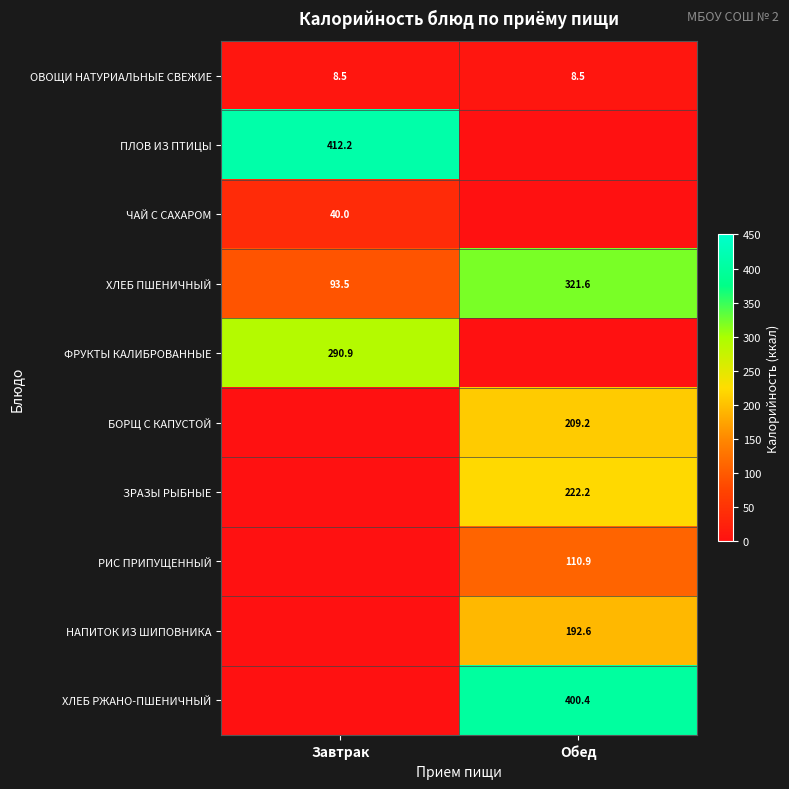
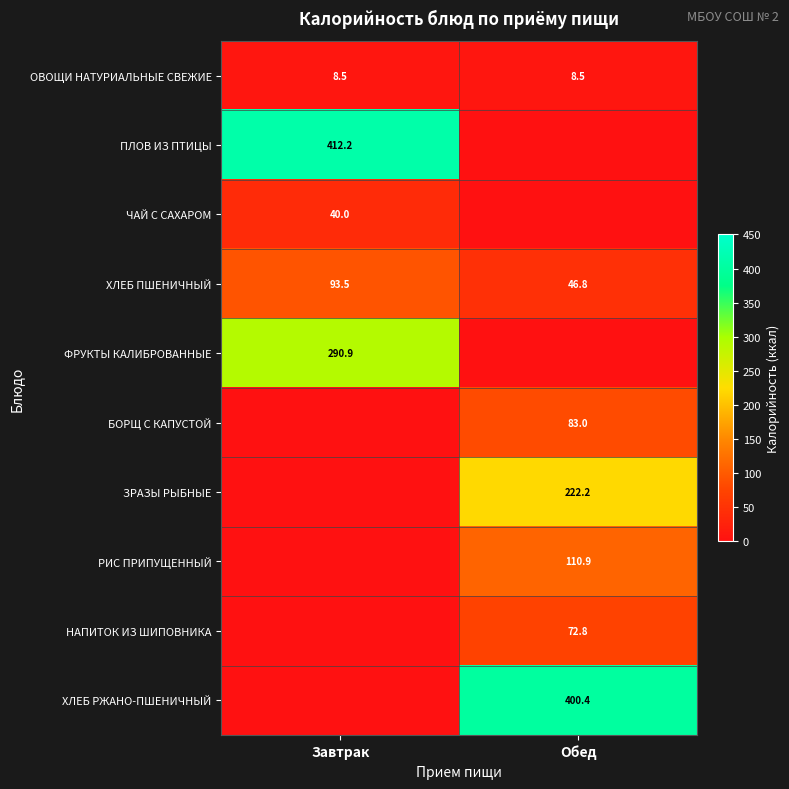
ХЛЕБ ПШЕНИЧНЫЙ, Обед: 321.6 -> 46.8
БОРЩ С КАПУСТОЙ, Обед: 209.2 -> 83.0
НАПИТОК ИЗ ШИПОВНИКА, Обед: 192.6 -> 72.8
